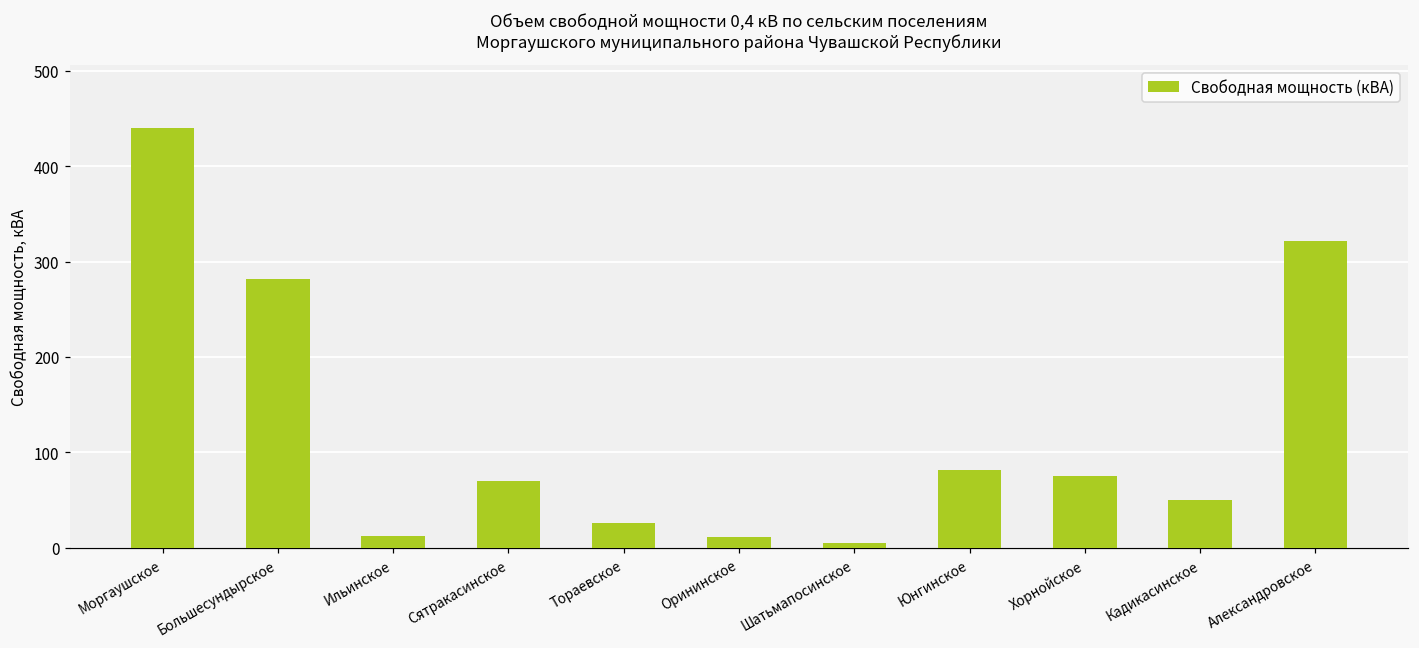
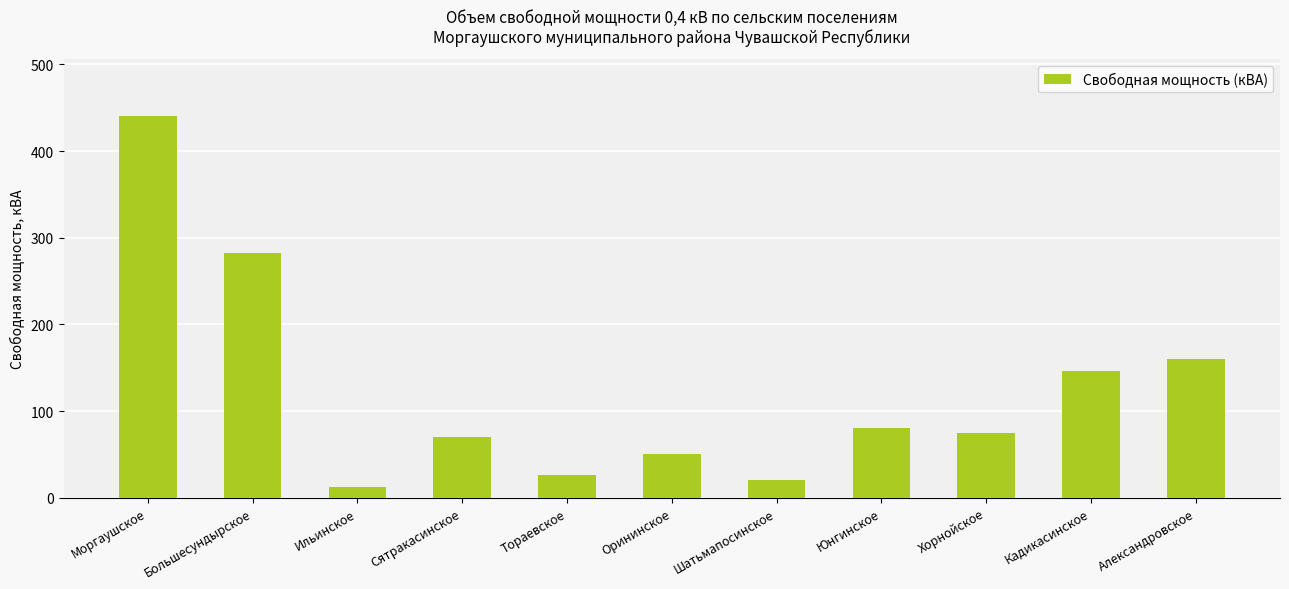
Орининское: 10 -> 50
Шатьмапосинское: 10 -> 20
Кадикасинское: 50 -> 150
Александровское: 320 -> 160
